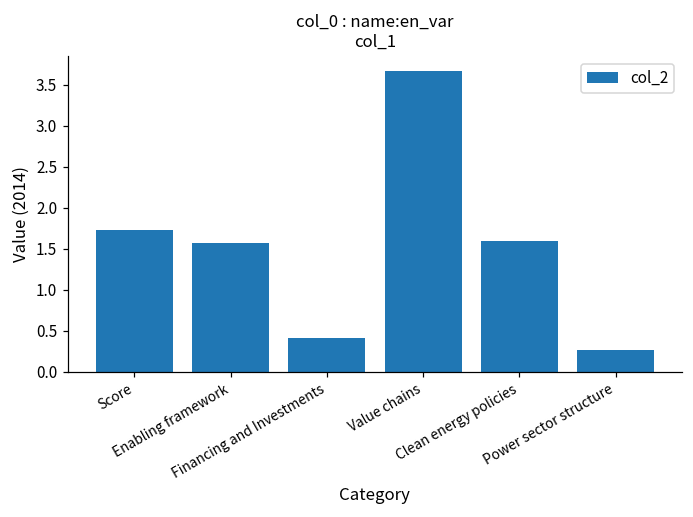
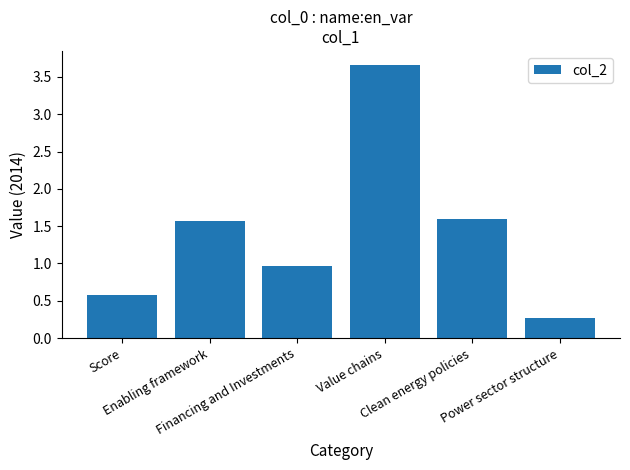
Score: 1.7 -> 0.6
Financing and Investments: 0.4 -> 1.0
